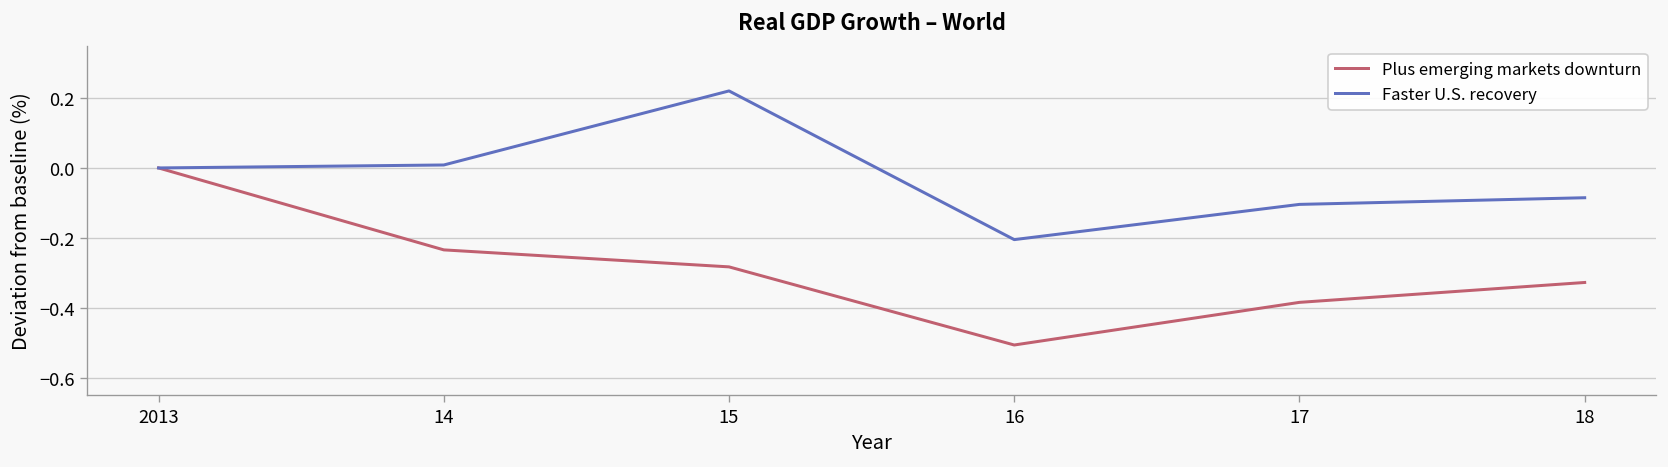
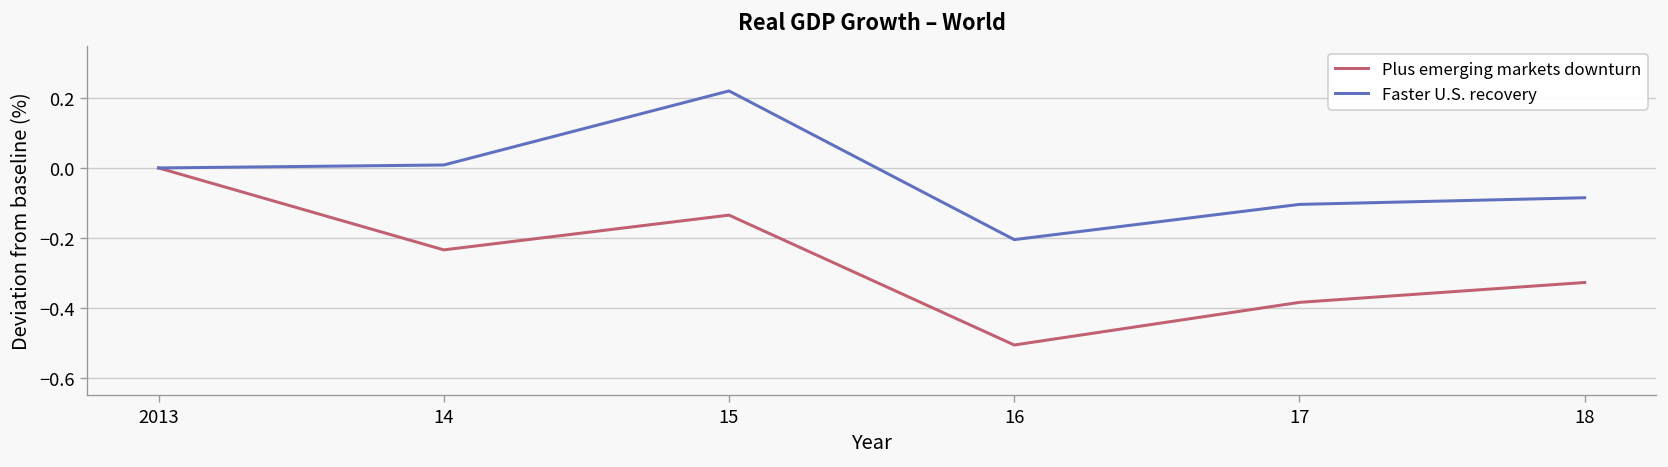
Plus emerging markets downturn, 15: -0.28 -> -0.14
